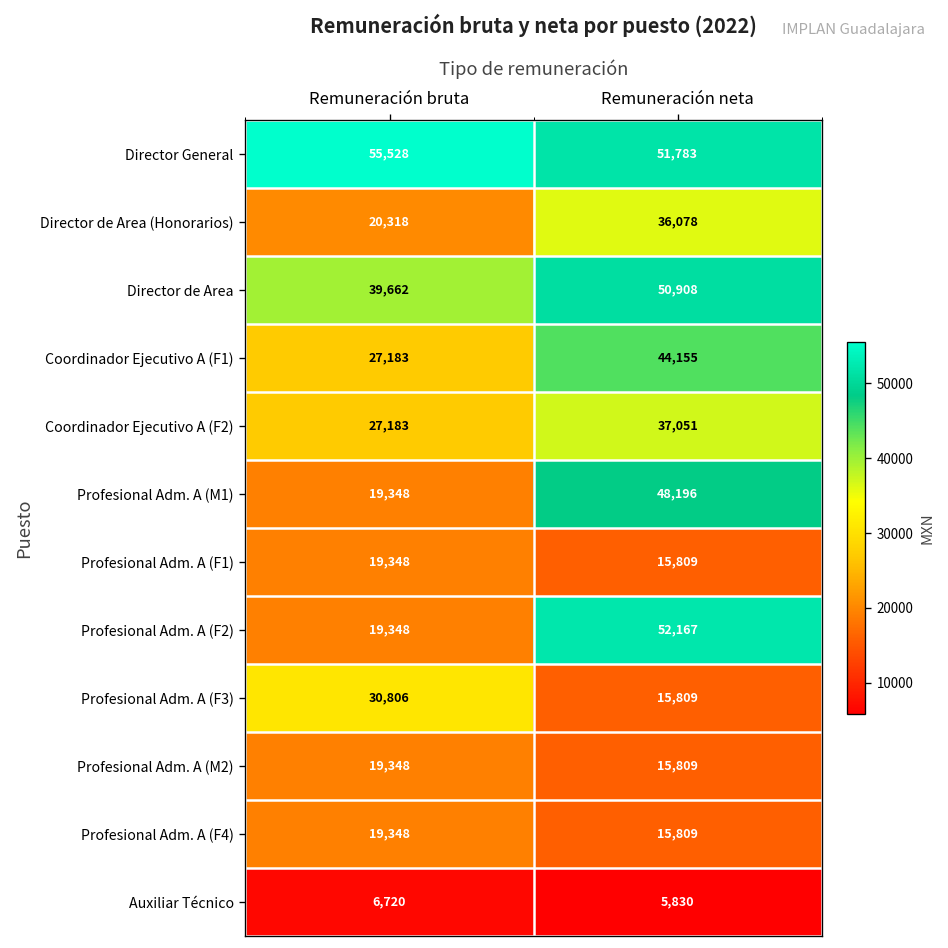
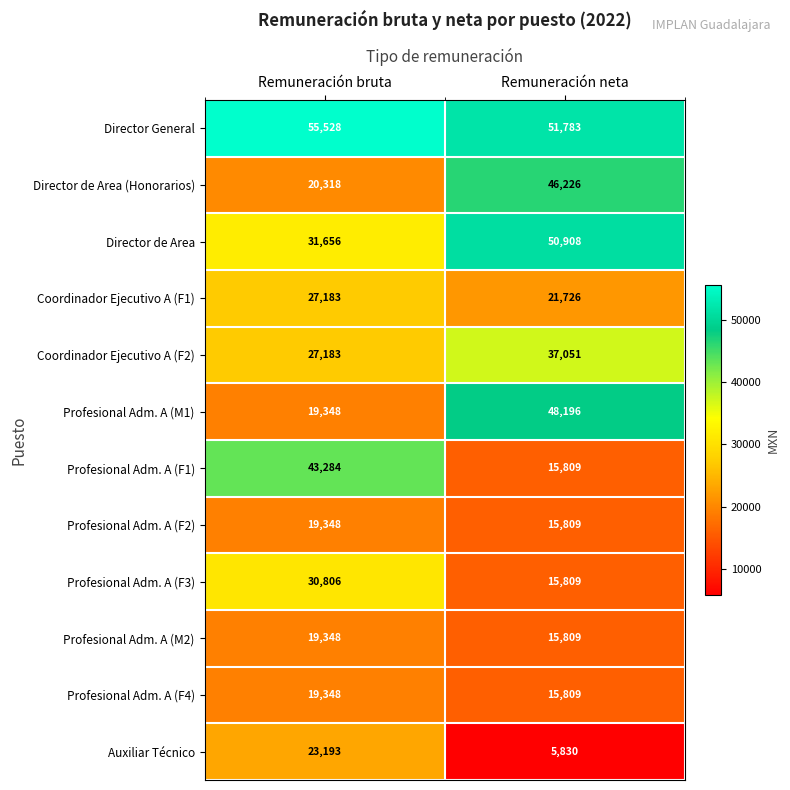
Director de Area (Honorarios), Remuneración neta: 36,078 -> 46,226
Director de Area, Remuneración bruta: 39,662 -> 31,656
Coordinador Ejecutivo A (F1), Remuneración neta: 44,155 -> 21,726
Profesional Adm. A (F1), Remuneración bruta: 19,348 -> 43,284
Profesional Adm. A (F2), Remuneración neta: 52,167 -> 15,809
Auxiliar Técnico, Remuneración bruta: 6,720 -> 23,193
